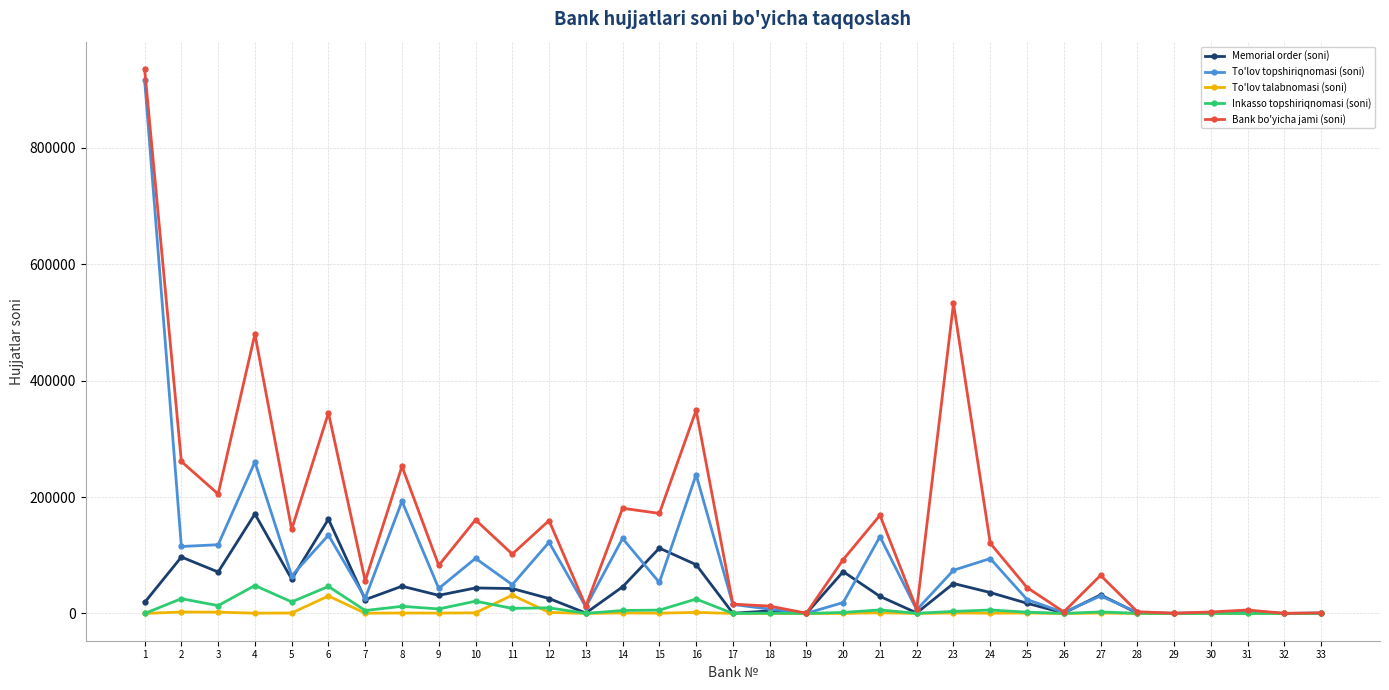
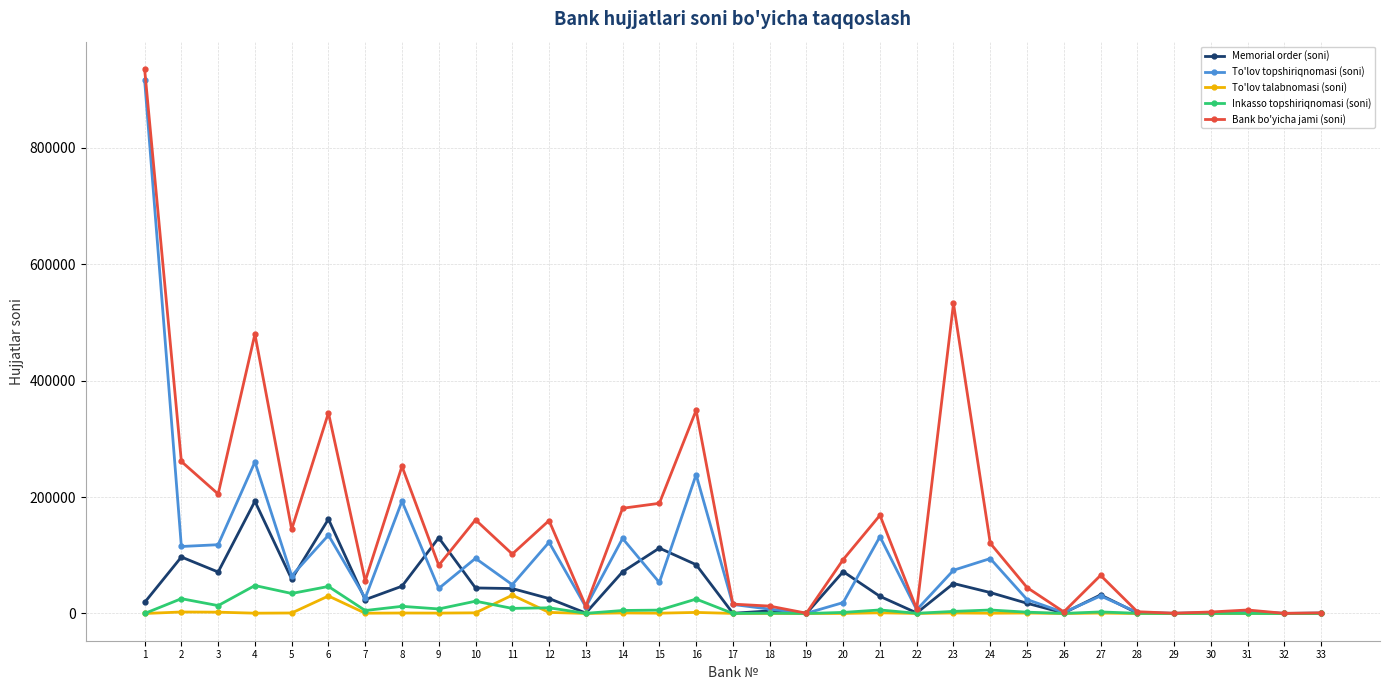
Memorial order (soni), 4: 170000 -> 190000
Inkasso topshiriqnomasi (soni), 5: 20000 -> 30000
Memorial order (soni), 9: 30000 -> 130000
Memorial order (soni), 14: 50000 -> 70000
Bank bo'yicha jami (soni), 15: 170000 -> 190000
